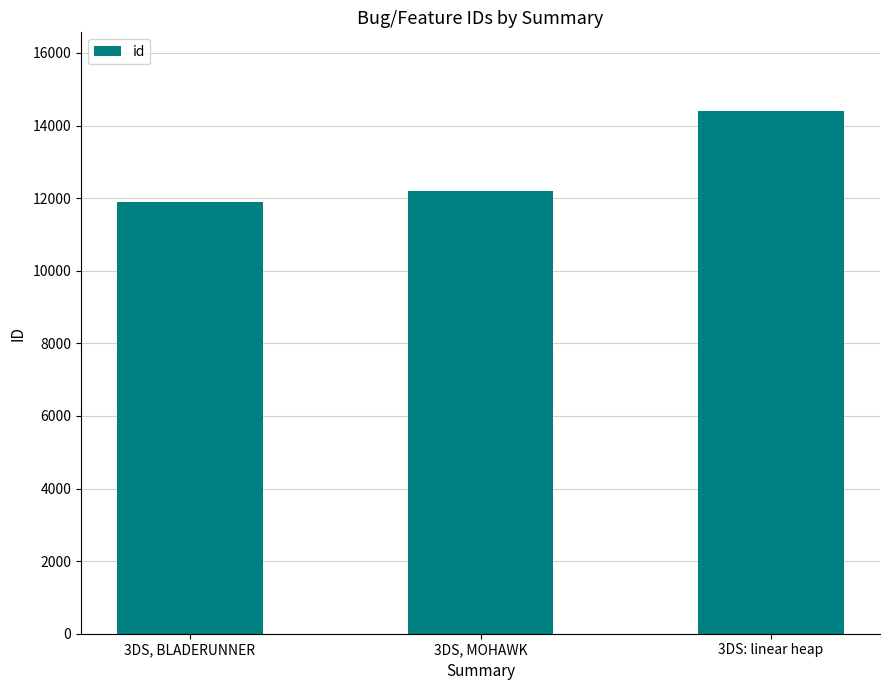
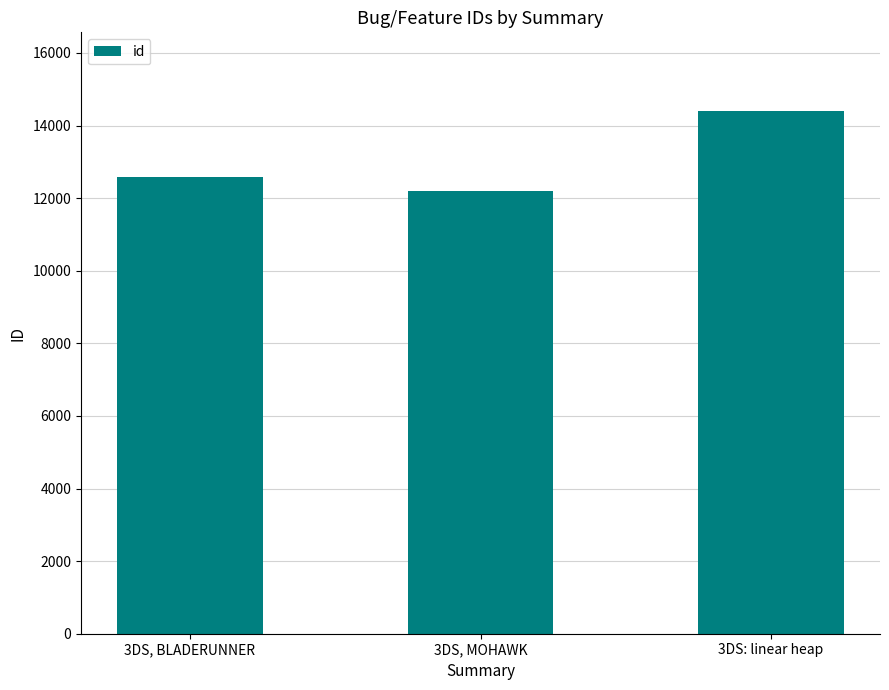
3DS, BLADERUNNER: 11900 -> 12600
